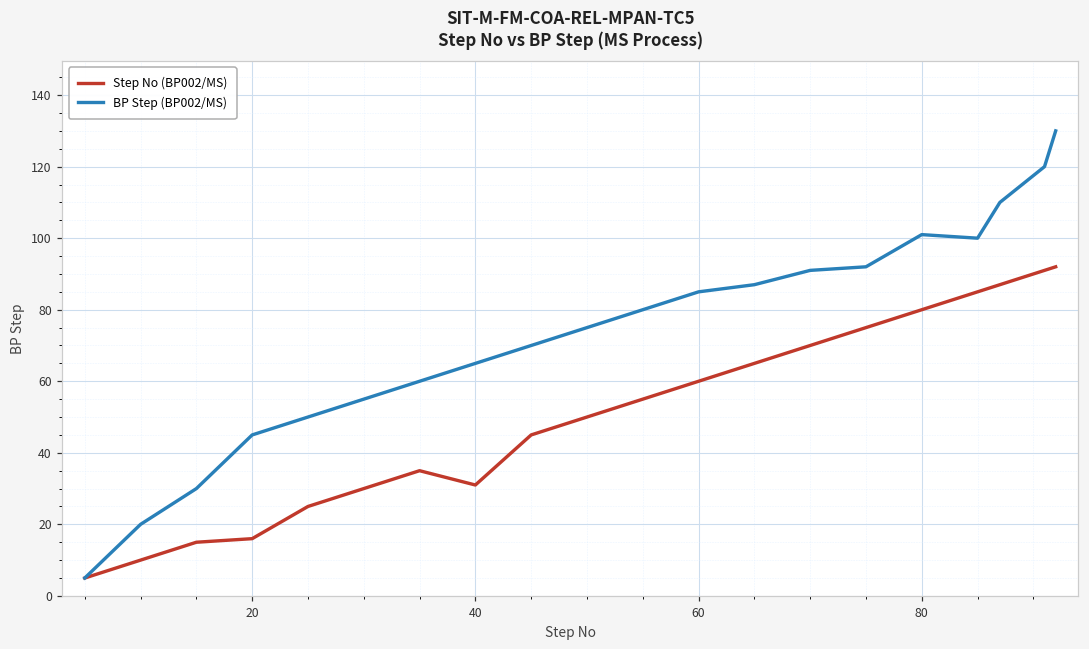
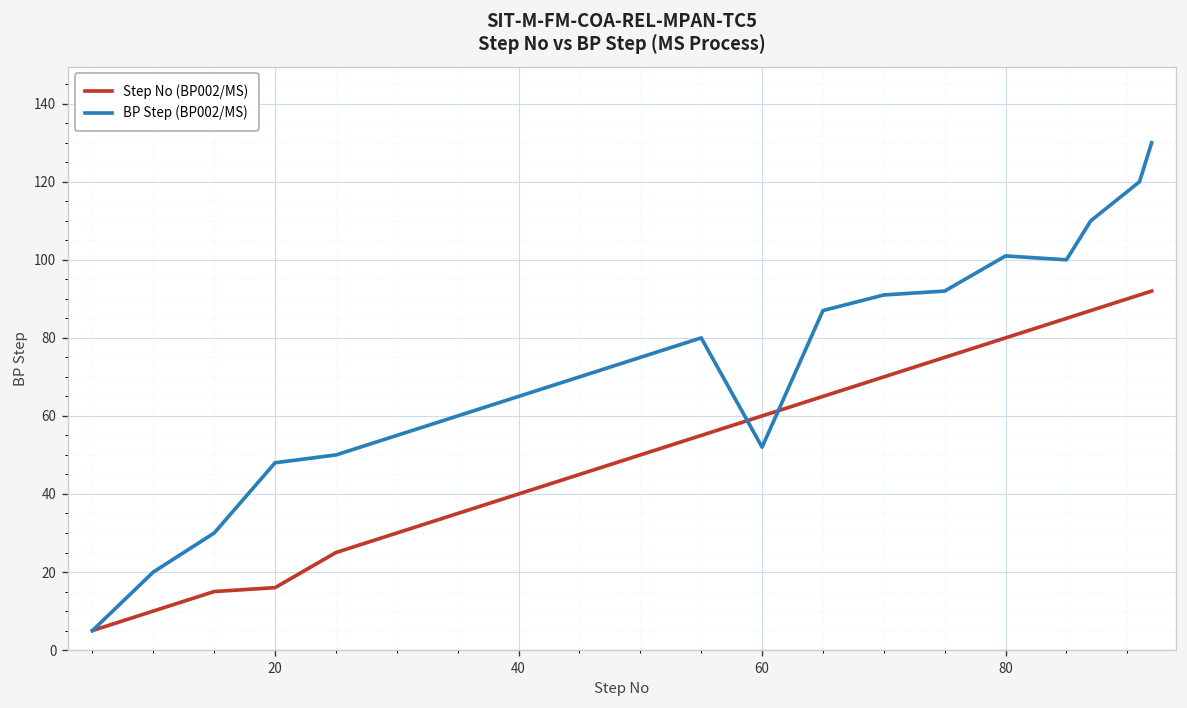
BP Step (BP002/MS), 20: 45 -> 48
Step No (BP002/MS), 40: 31 -> 40
BP Step (BP002/MS), 60: 85 -> 52
